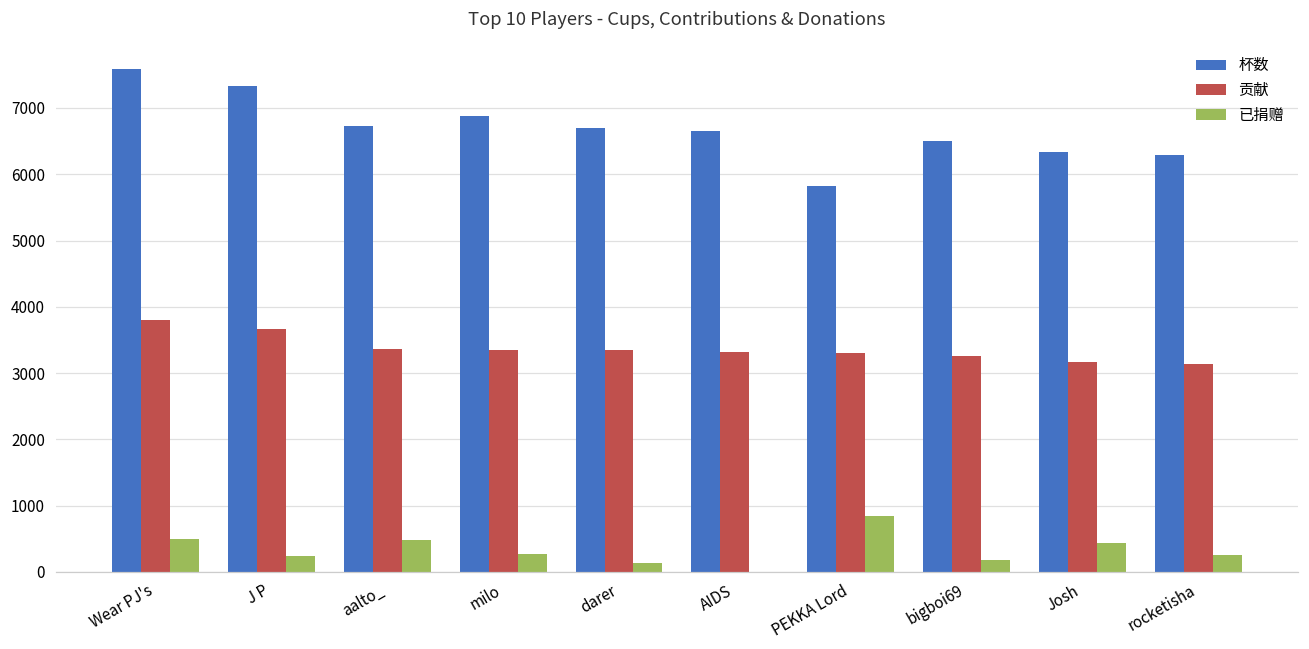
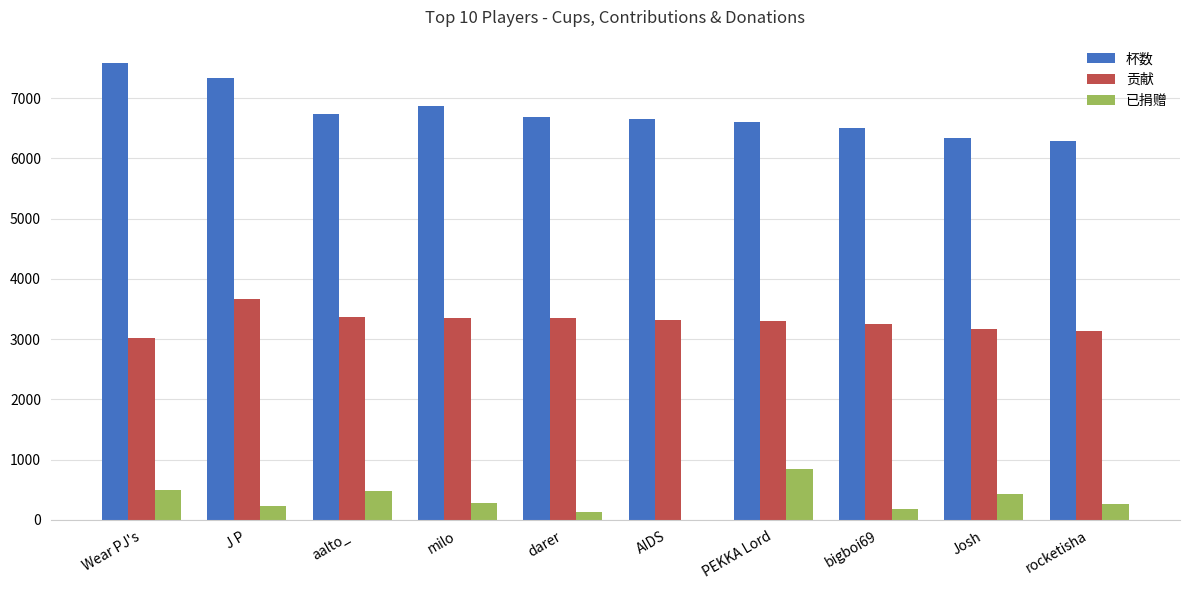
贡献, Wear PJ's: 3800 -> 3000
杯数, PEKKA Lord: 5800 -> 6600
